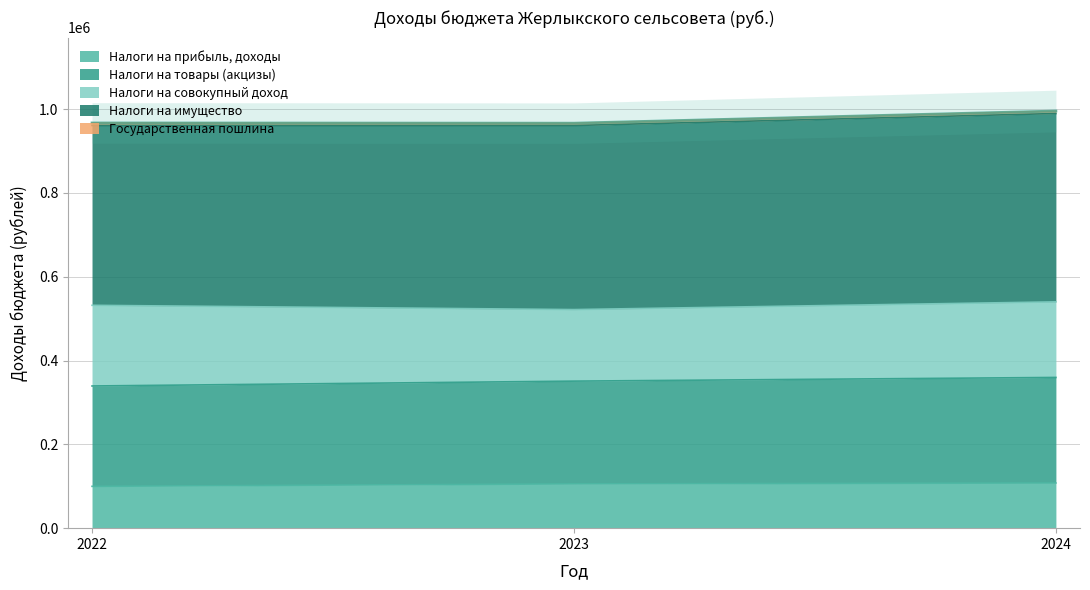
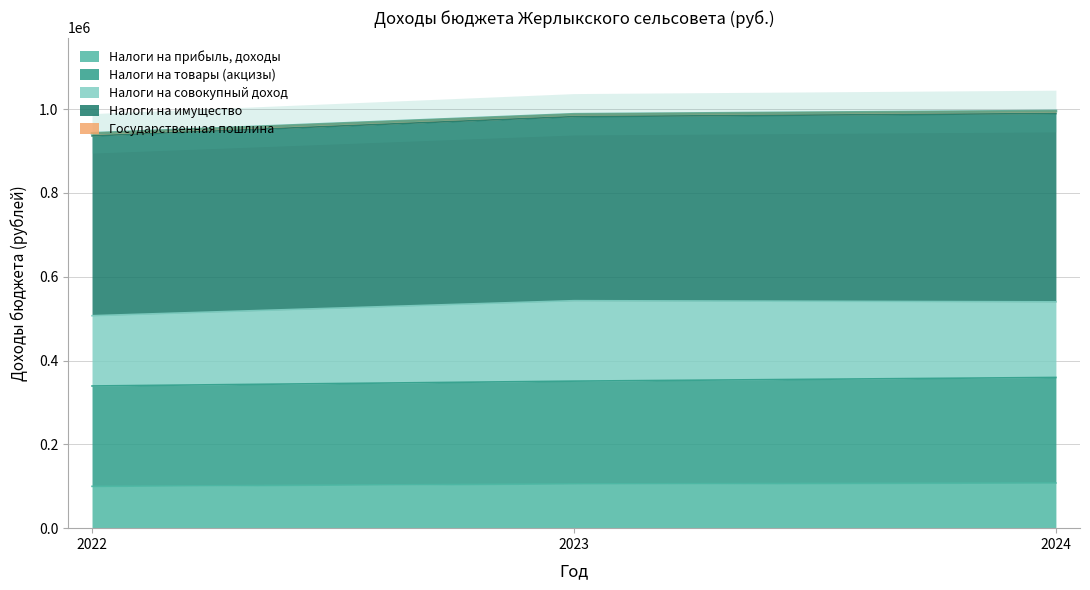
Налоги на совокупный доход, 2022: 190000 -> 170000
Налоги на совокупный доход, 2023: 170000 -> 190000
